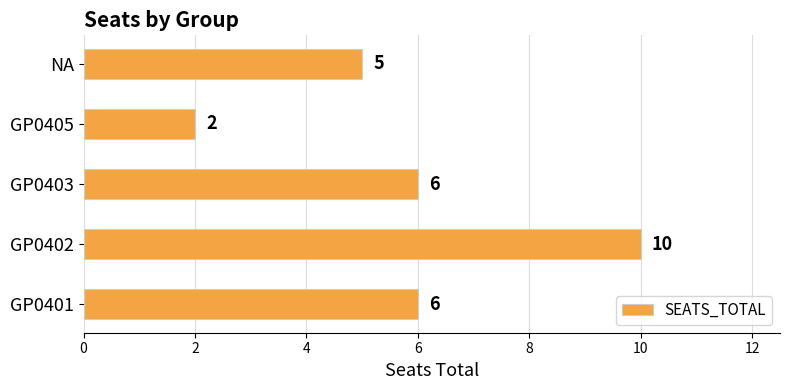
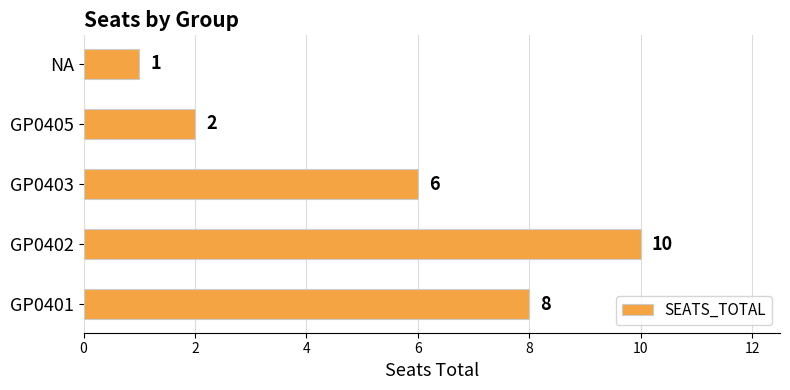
NA: 5 -> 1
GP0401: 6 -> 8
